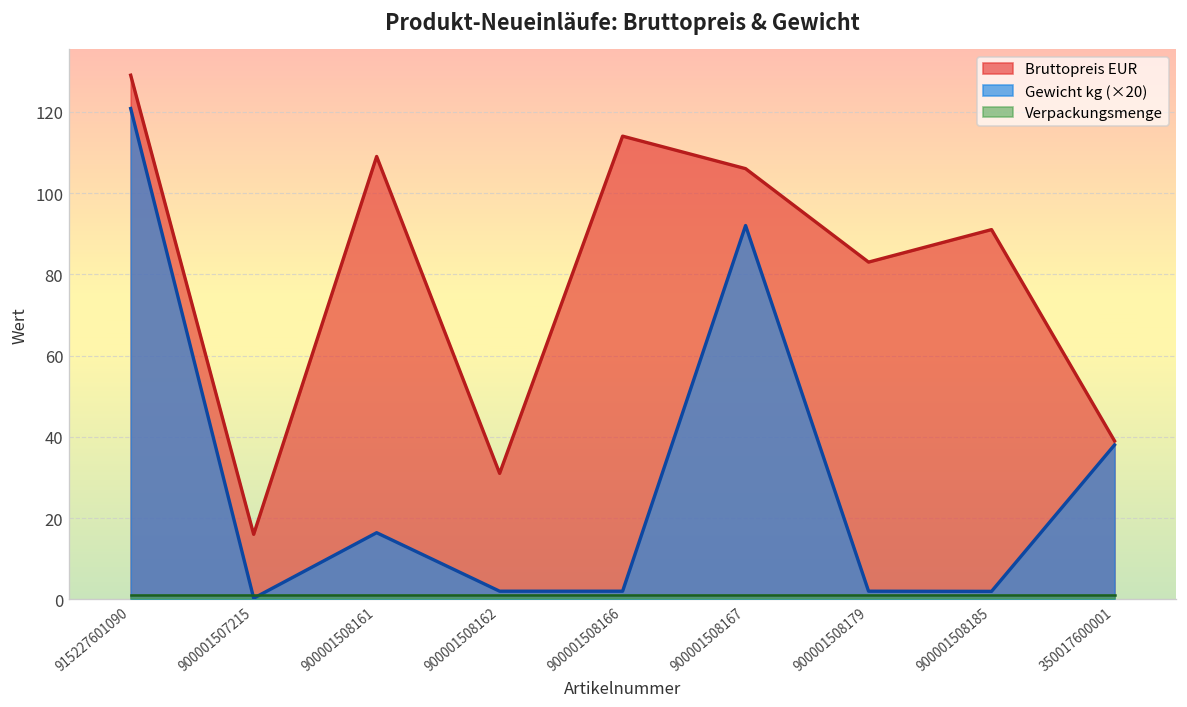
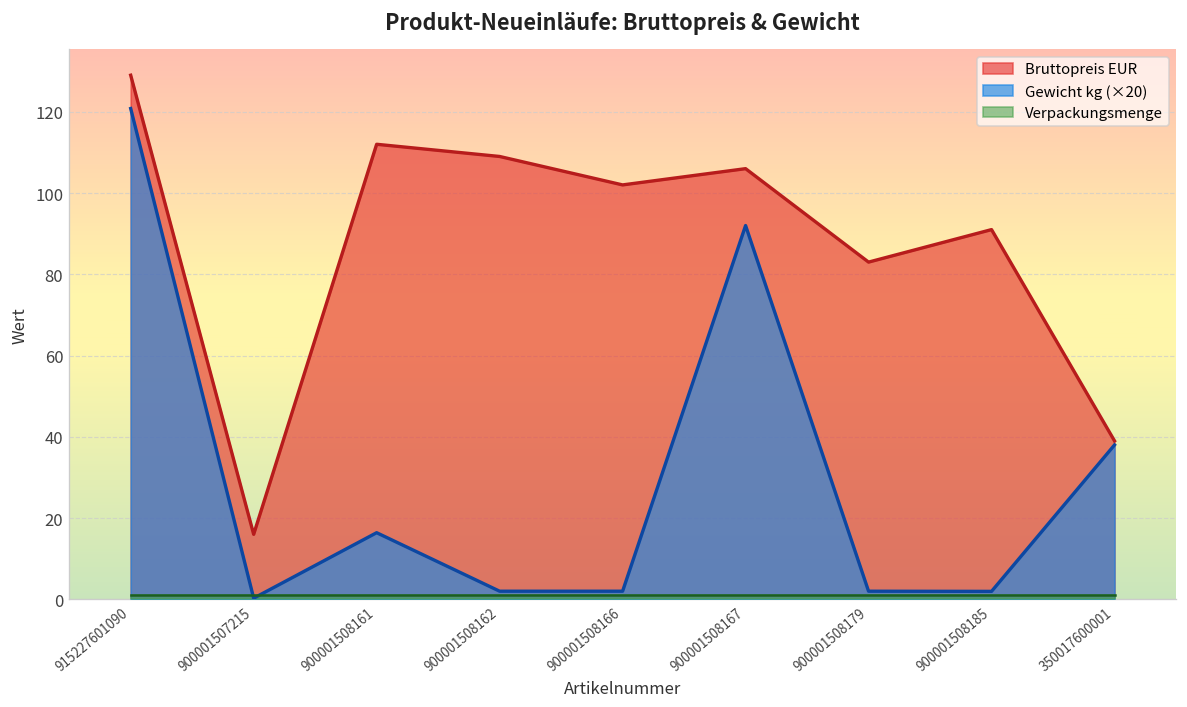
Bruttopreis EUR, 900001508161: 109 -> 112
Bruttopreis EUR, 900001508162: 31 -> 109
Bruttopreis EUR, 900001508166: 114 -> 102
